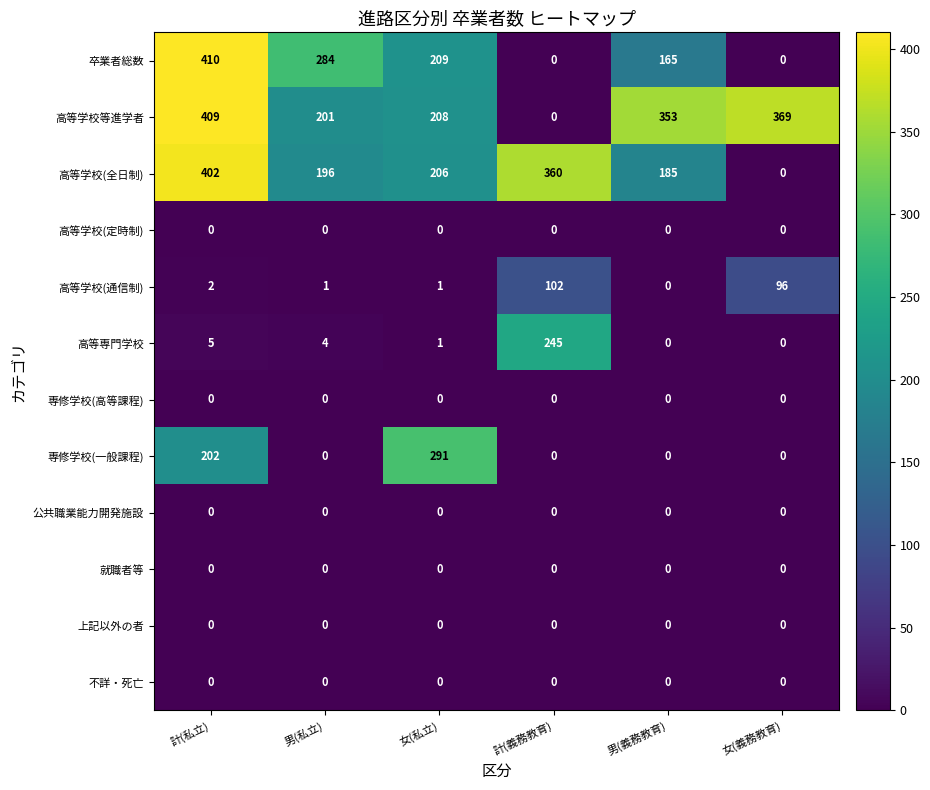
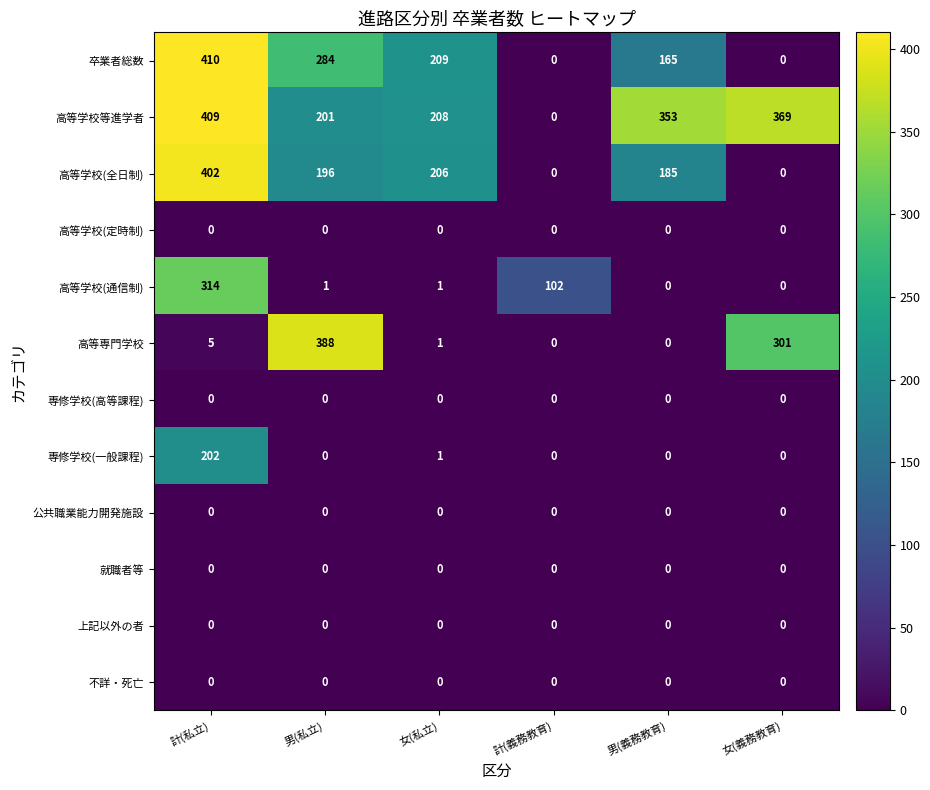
高等学校(全日制), 計(義務教育): 360 -> 0
高等学校(通信制), 計(私立): 2 -> 314
高等学校(通信制), 女(義務教育): 96 -> 0
高等専門学校, 男(私立): 4 -> 388
高等専門学校, 計(義務教育): 245 -> 0
高等専門学校, 女(義務教育): 0 -> 301
専修学校(一般課程), 女(私立): 291 -> 1
